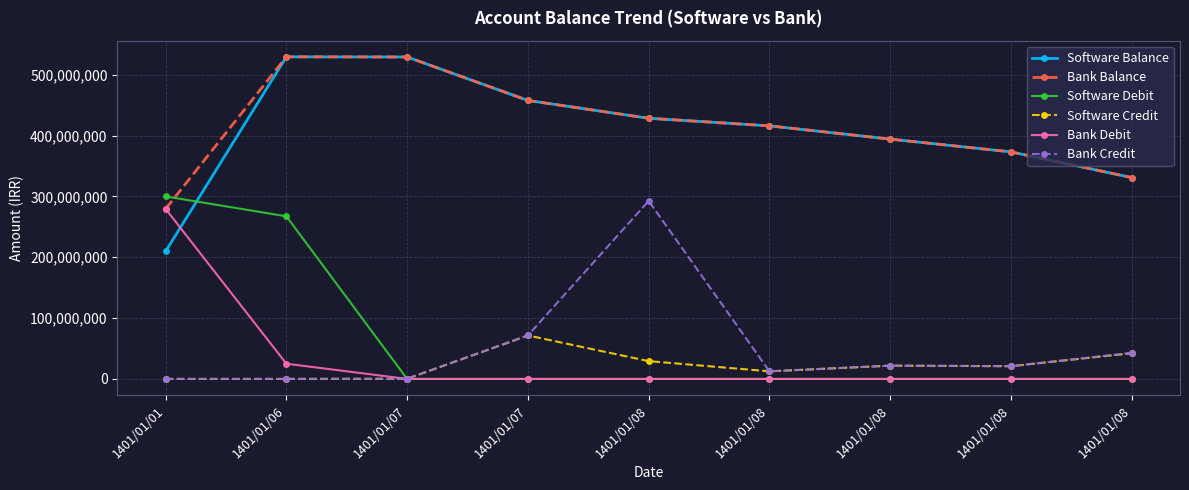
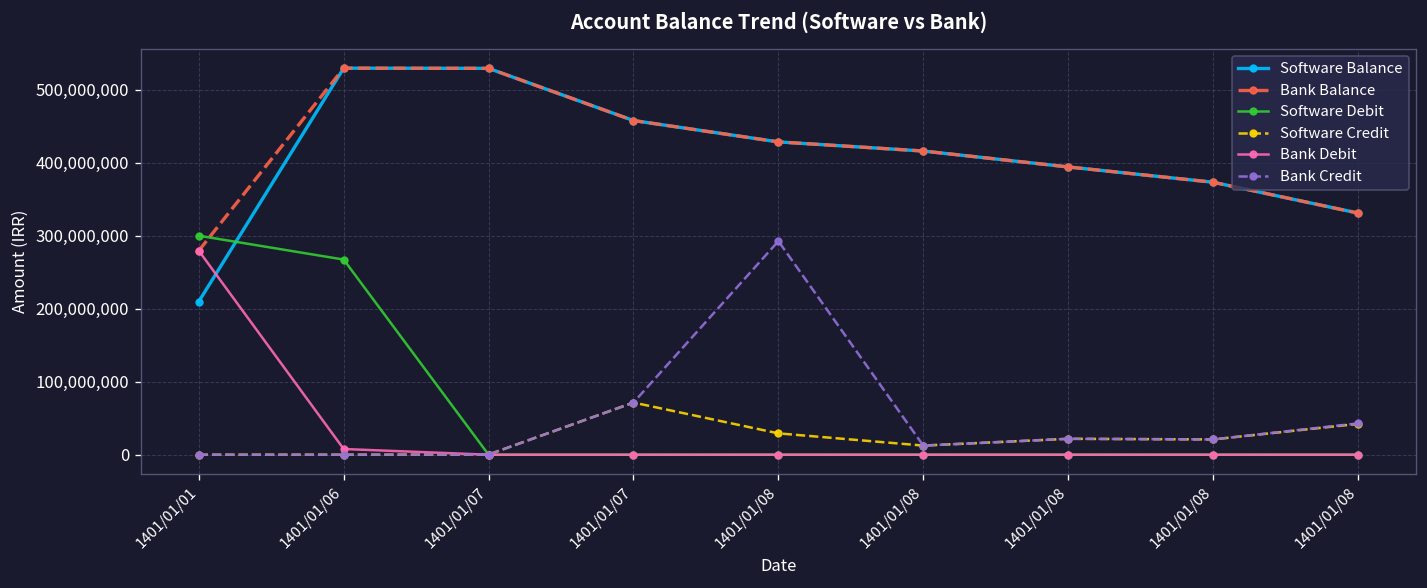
Bank Debit, 1401/01/06: 30,000,000 -> 10,000,000
